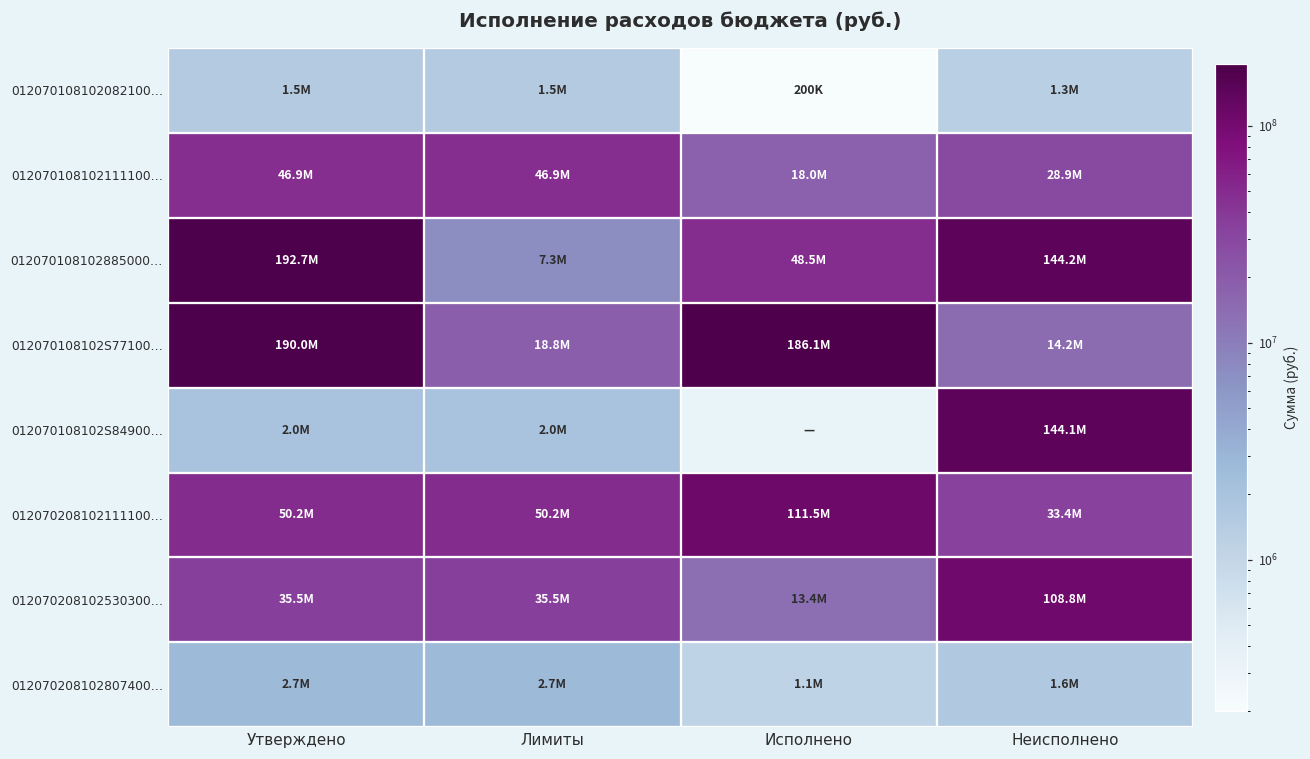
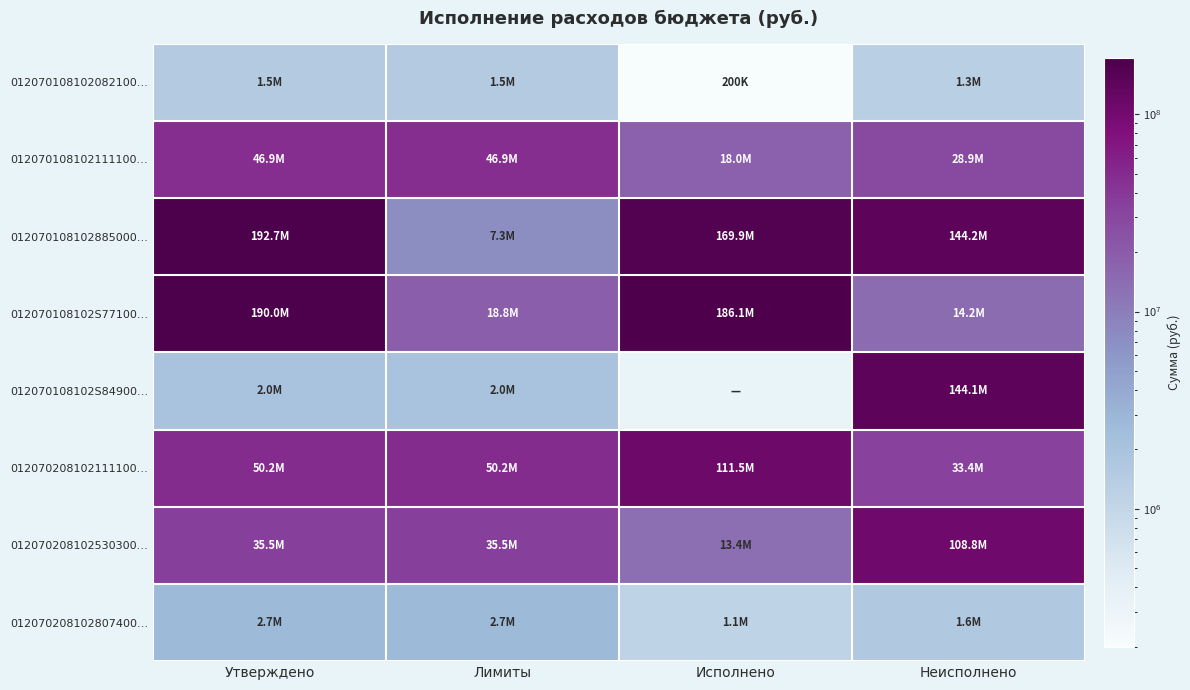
012070108102885000…, Исполнено: 48.5M -> 169.9M
